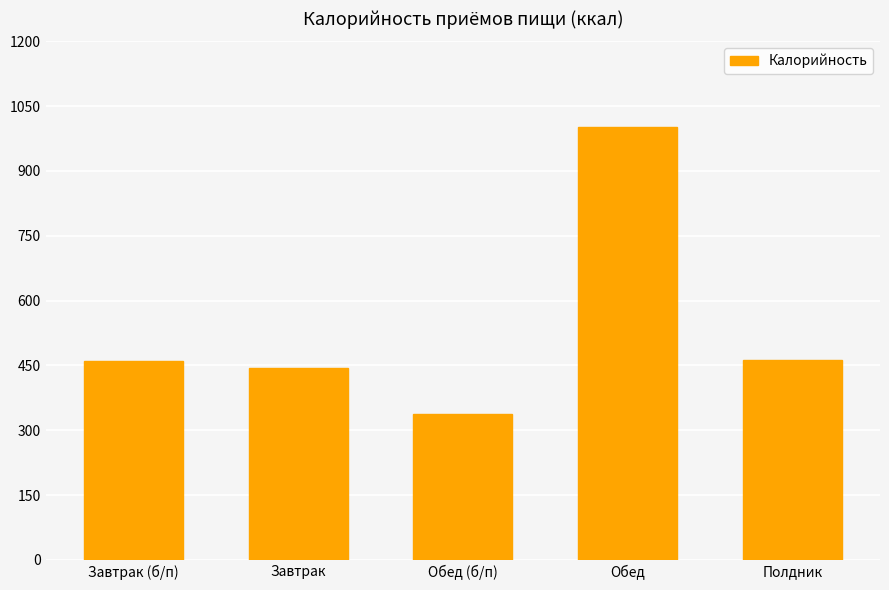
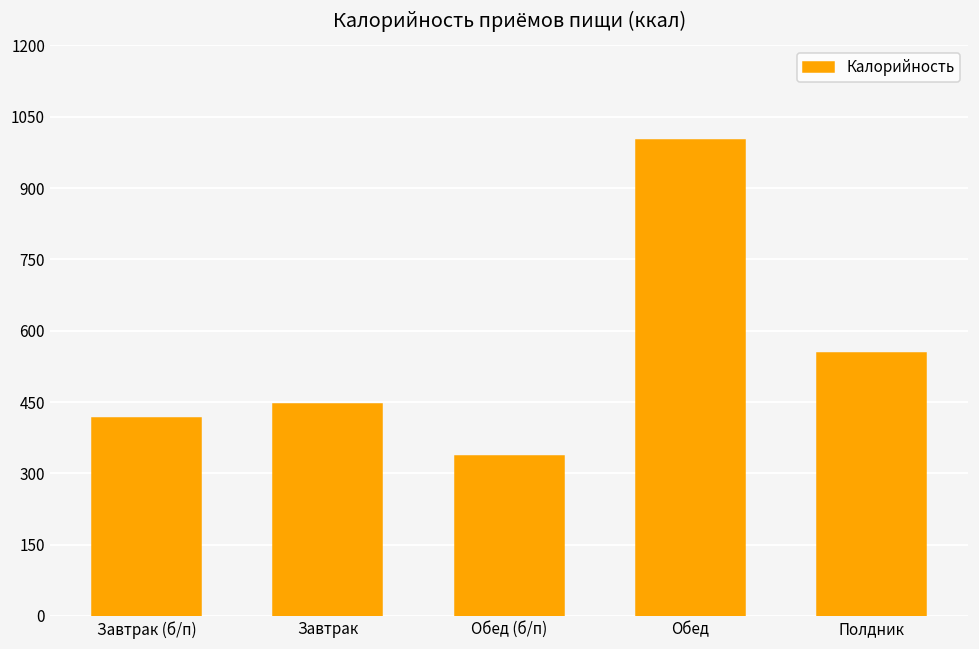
Завтрак (б/п): 460 -> 420
Полдник: 460 -> 550
